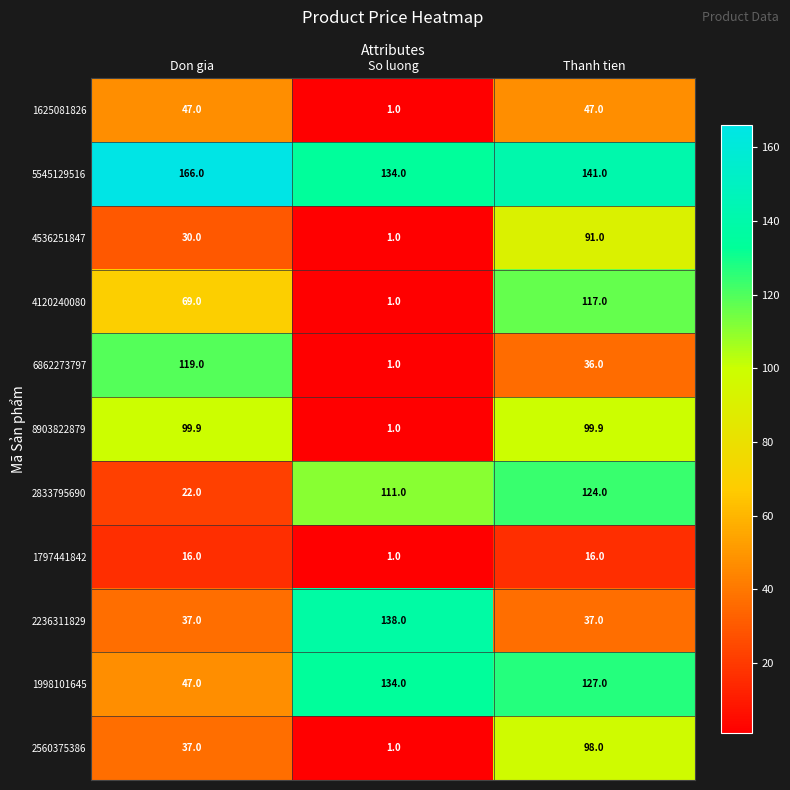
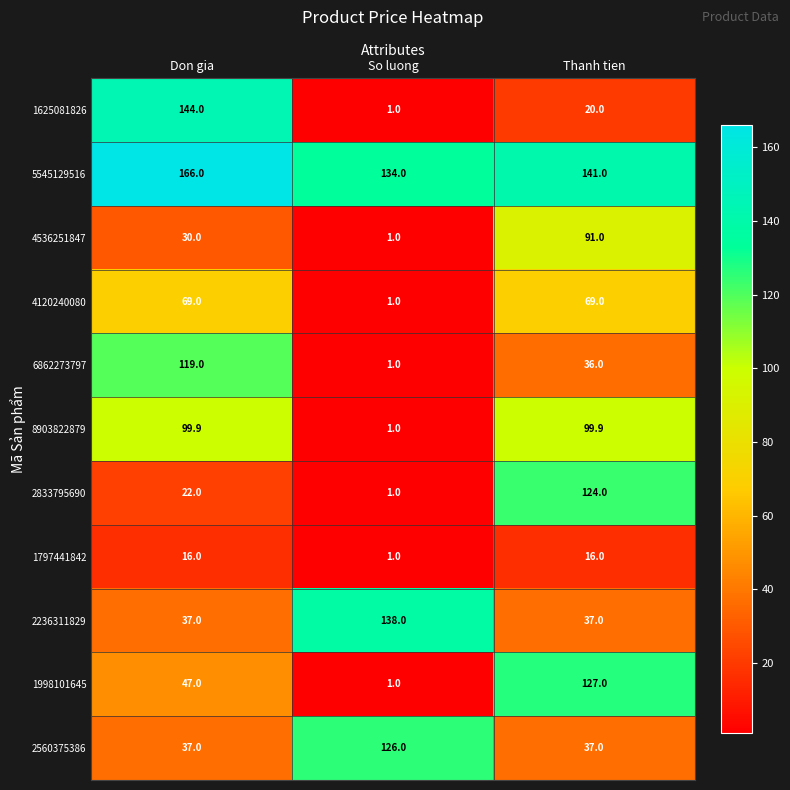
1625081826, Don gia: 47.0 -> 144.0
1625081826, Thanh tien: 47.0 -> 20.0
4120240080, Thanh tien: 117.0 -> 69.0
2833795690, So luong: 111.0 -> 1.0
1998101645, So luong: 134.0 -> 1.0
2560375386, So luong: 1.0 -> 126.0
2560375386, Thanh tien: 98.0 -> 37.0
